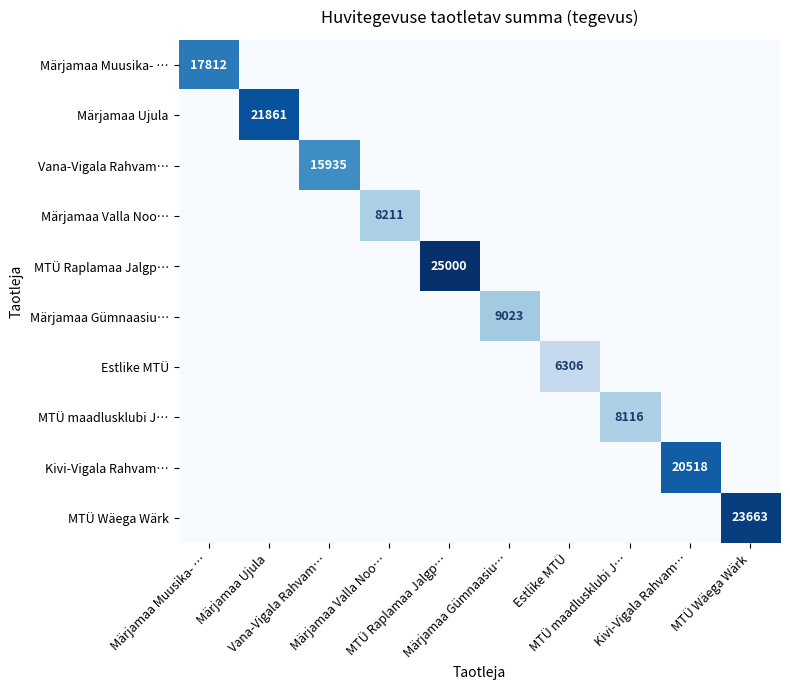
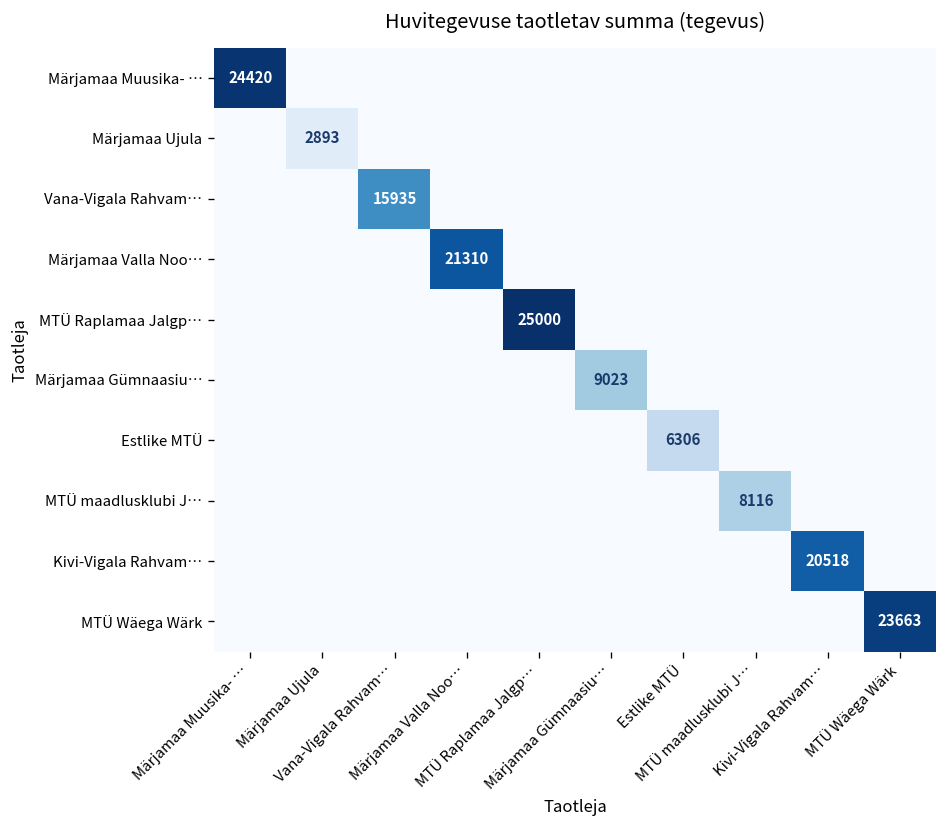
Märjamaa Muusika- …, Märjamaa Muusika- …: 17812 -> 24420
Märjamaa Ujula, Märjamaa Ujula: 21861 -> 2893
Märjamaa Valla Noo…, Märjamaa Valla Noo…: 8211 -> 21310
